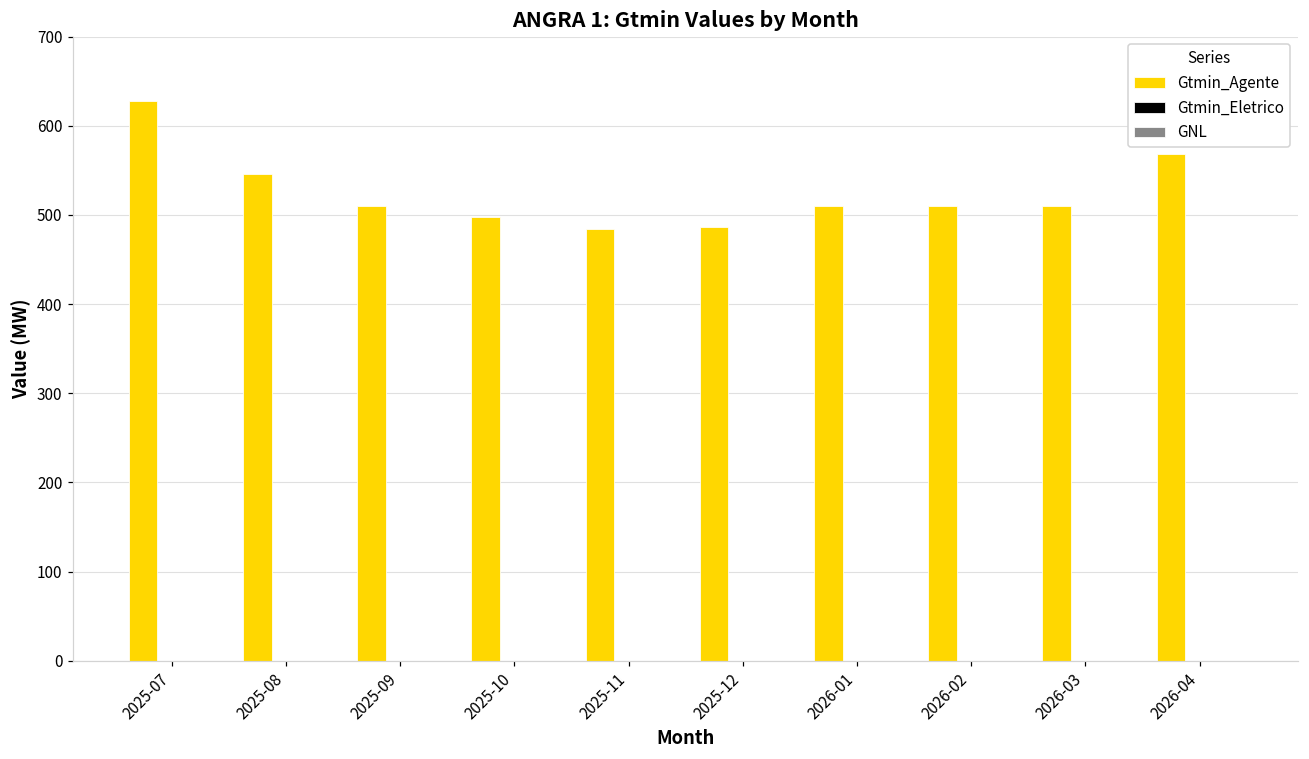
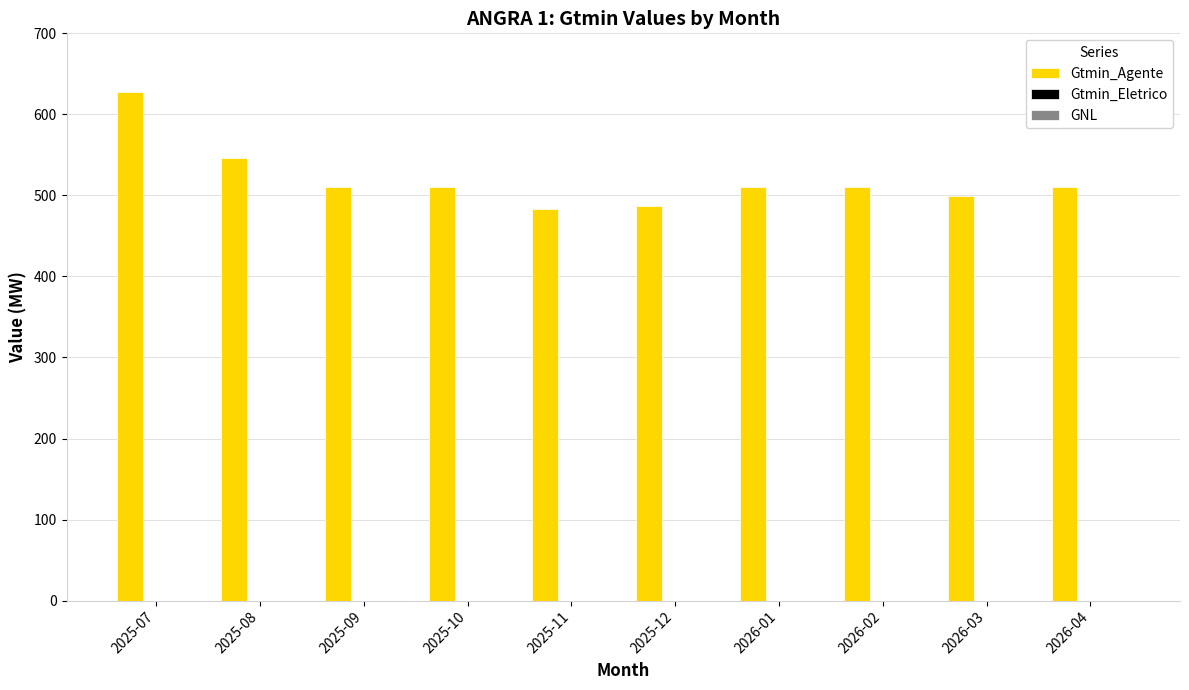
Gtmin_Agente, 2025-10: 500 -> 510
Gtmin_Agente, 2026-03: 510 -> 500
Gtmin_Agente, 2026-04: 570 -> 510
